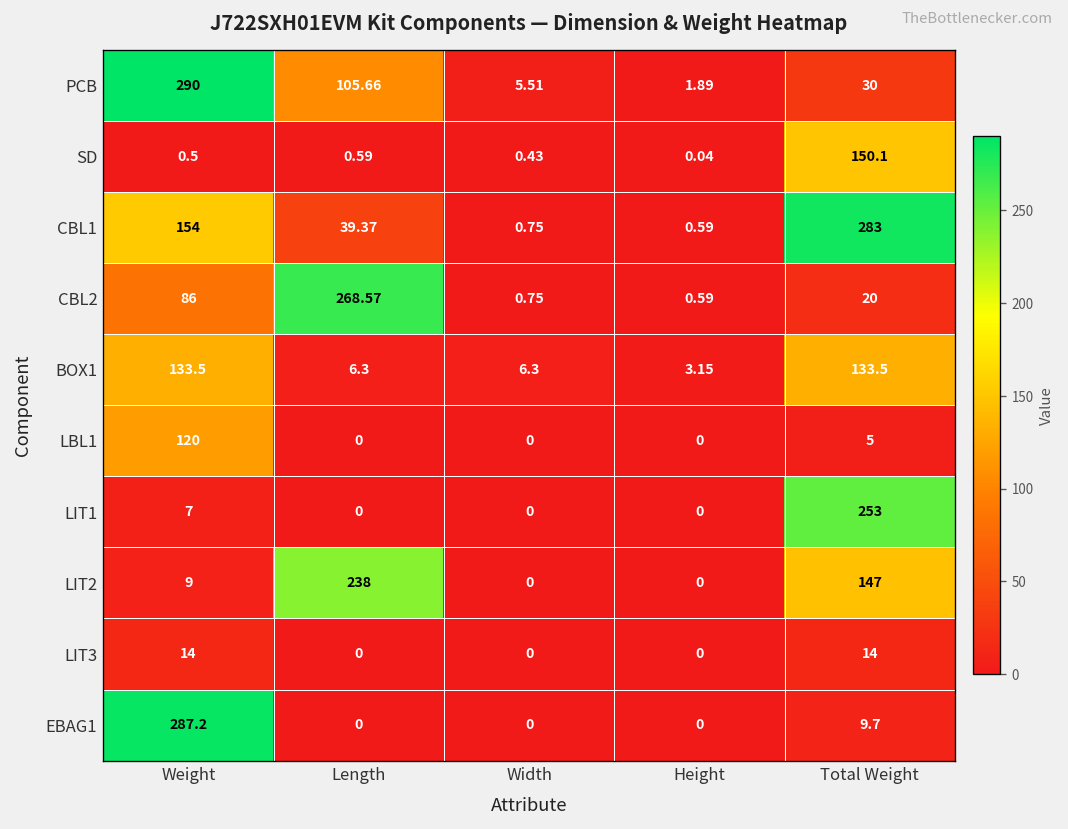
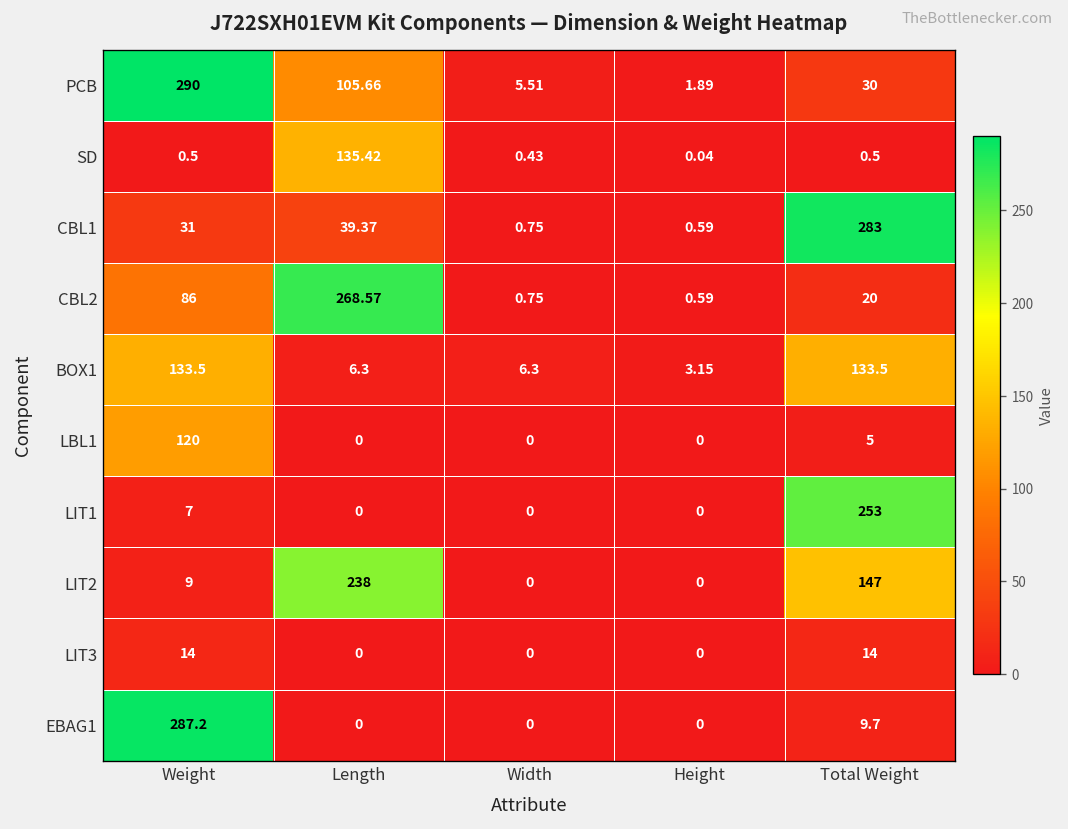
SD, Length: 0.59 -> 135.42
SD, Total Weight: 150.1 -> 0.5
CBL1, Weight: 154 -> 31
